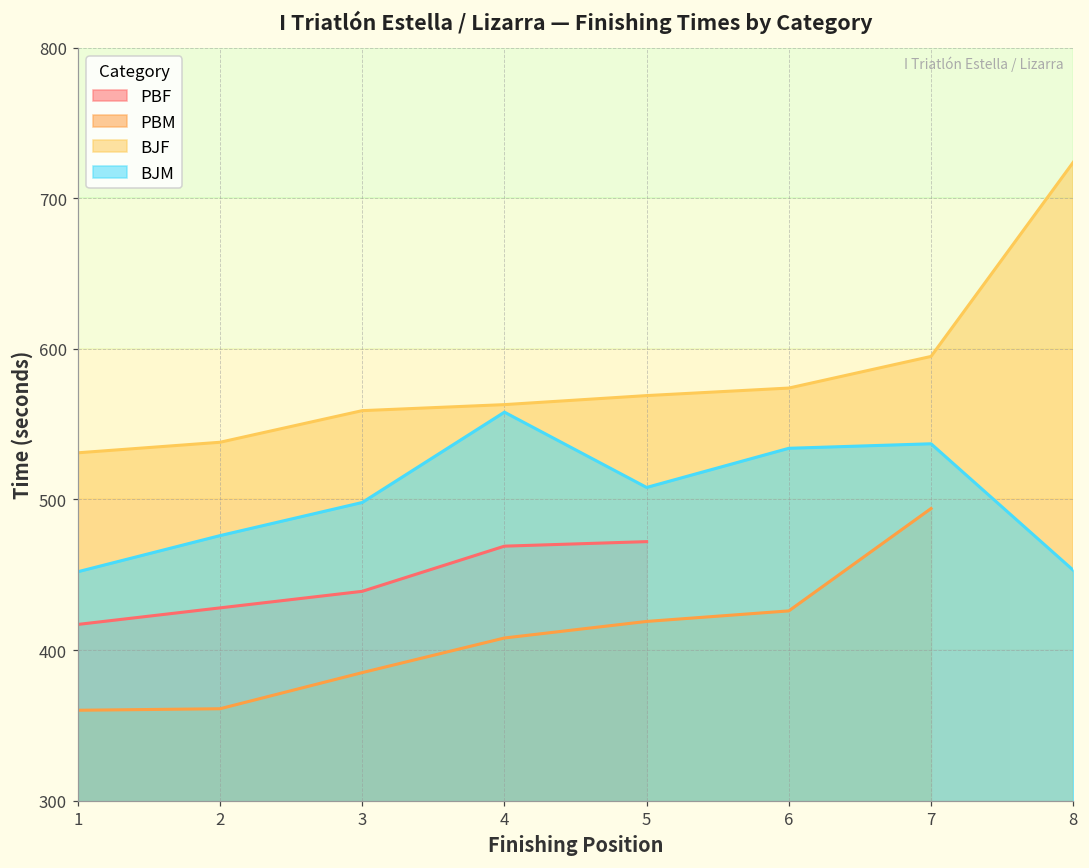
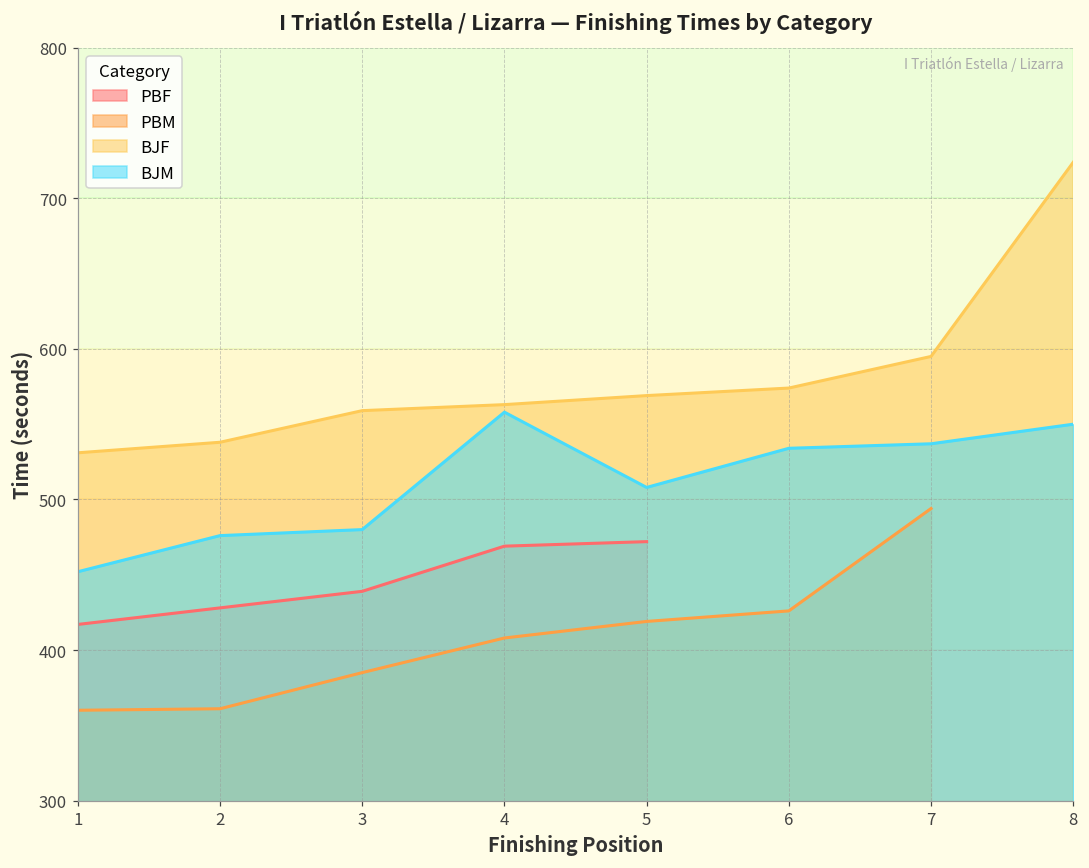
BJM, 3: 498 -> 480
BJM, 8: 453 -> 550
